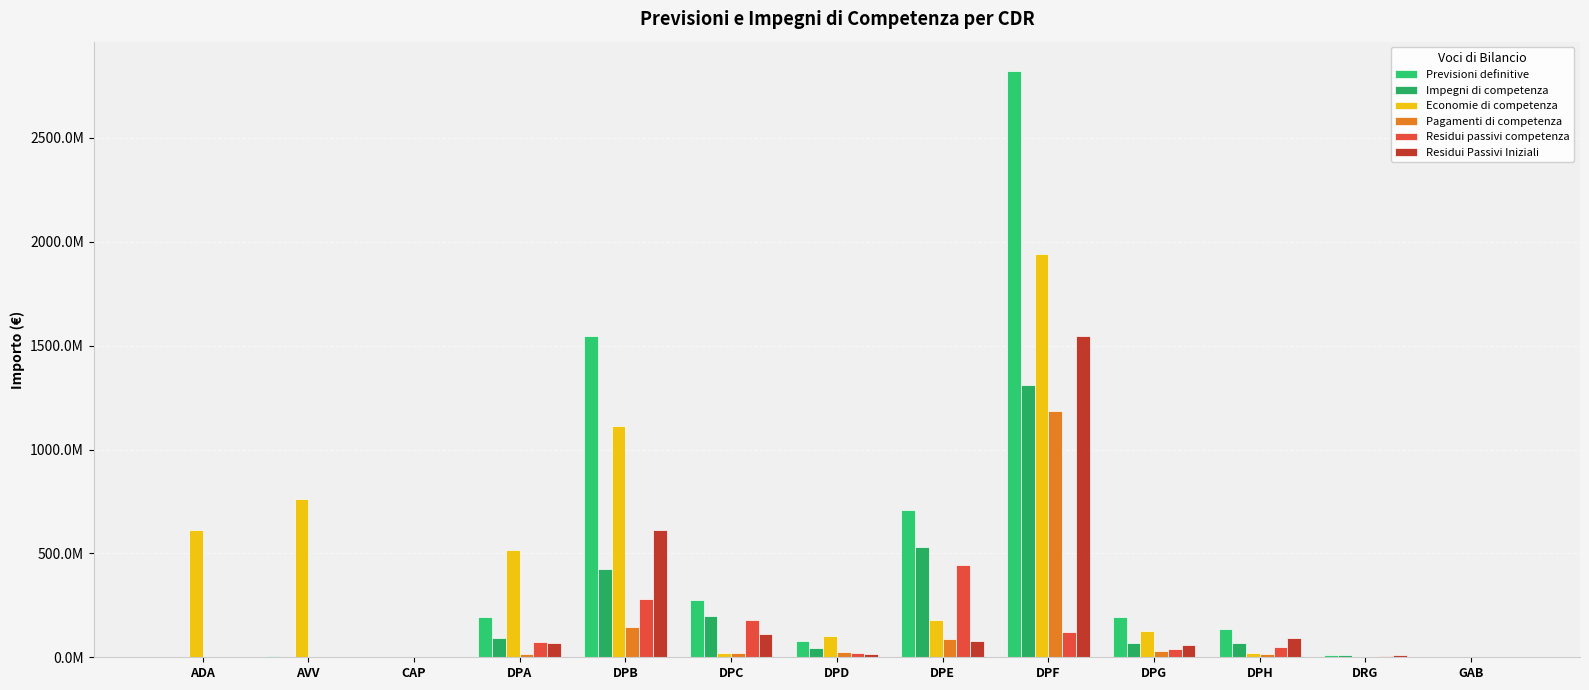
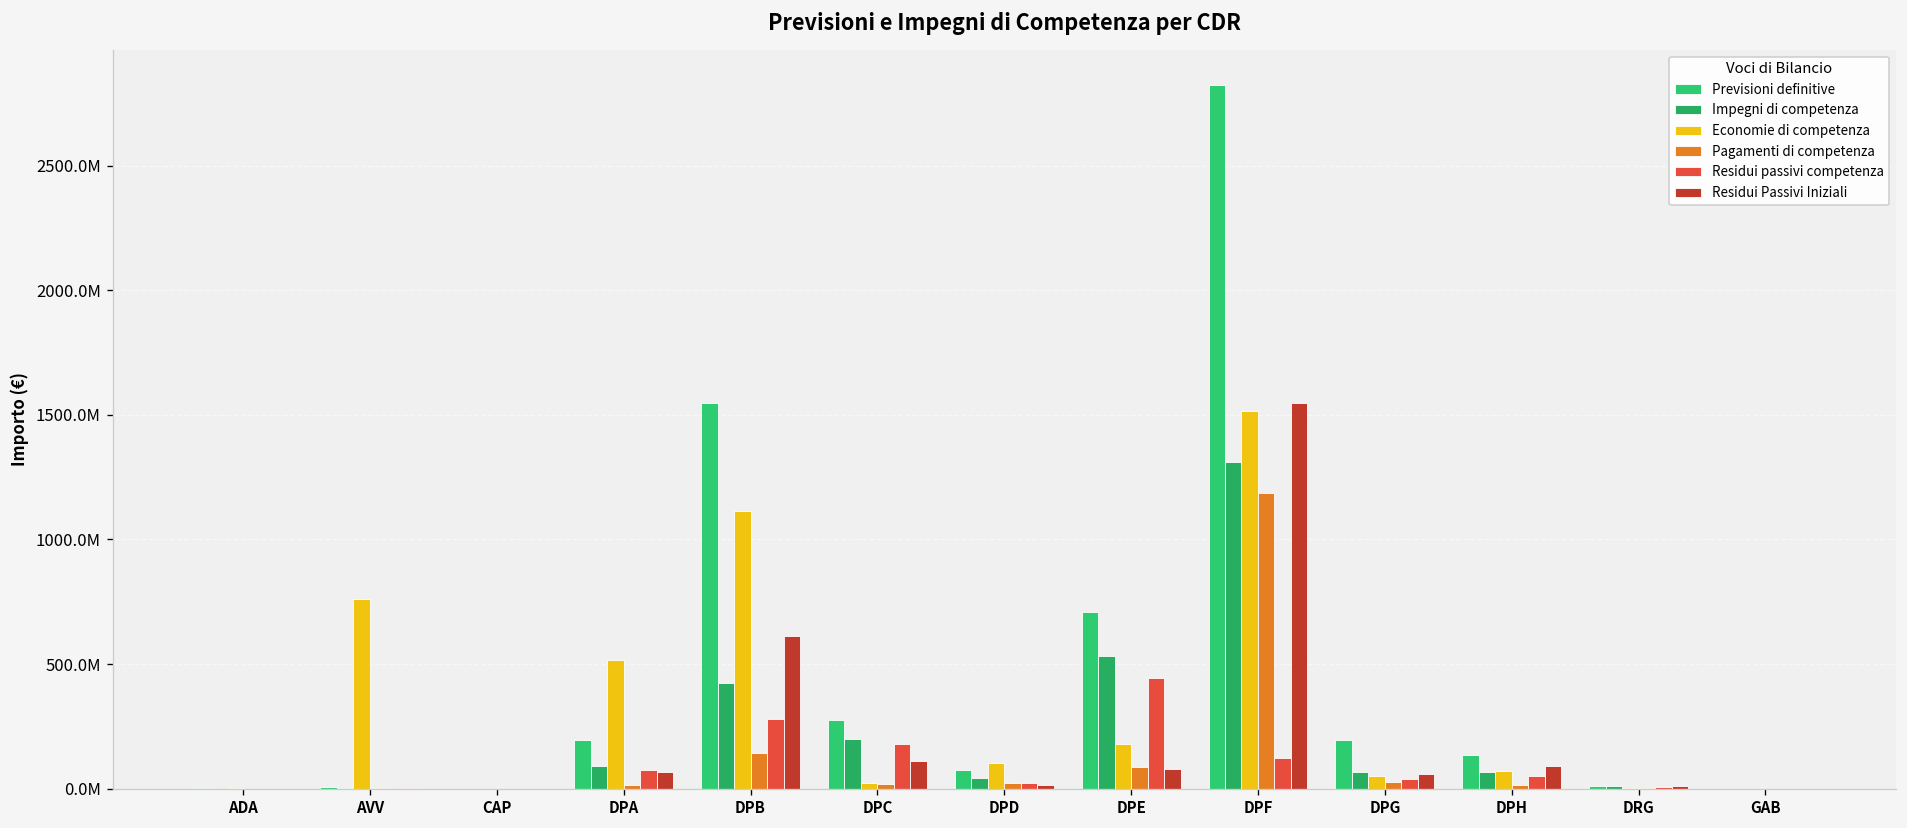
Economie di competenza, ADA: 610000000 -> 0
Economie di competenza, DPF: 1940000000 -> 1510000000
Economie di competenza, DPG: 120000000 -> 50000000
Economie di competenza, DPH: 20000000 -> 70000000
